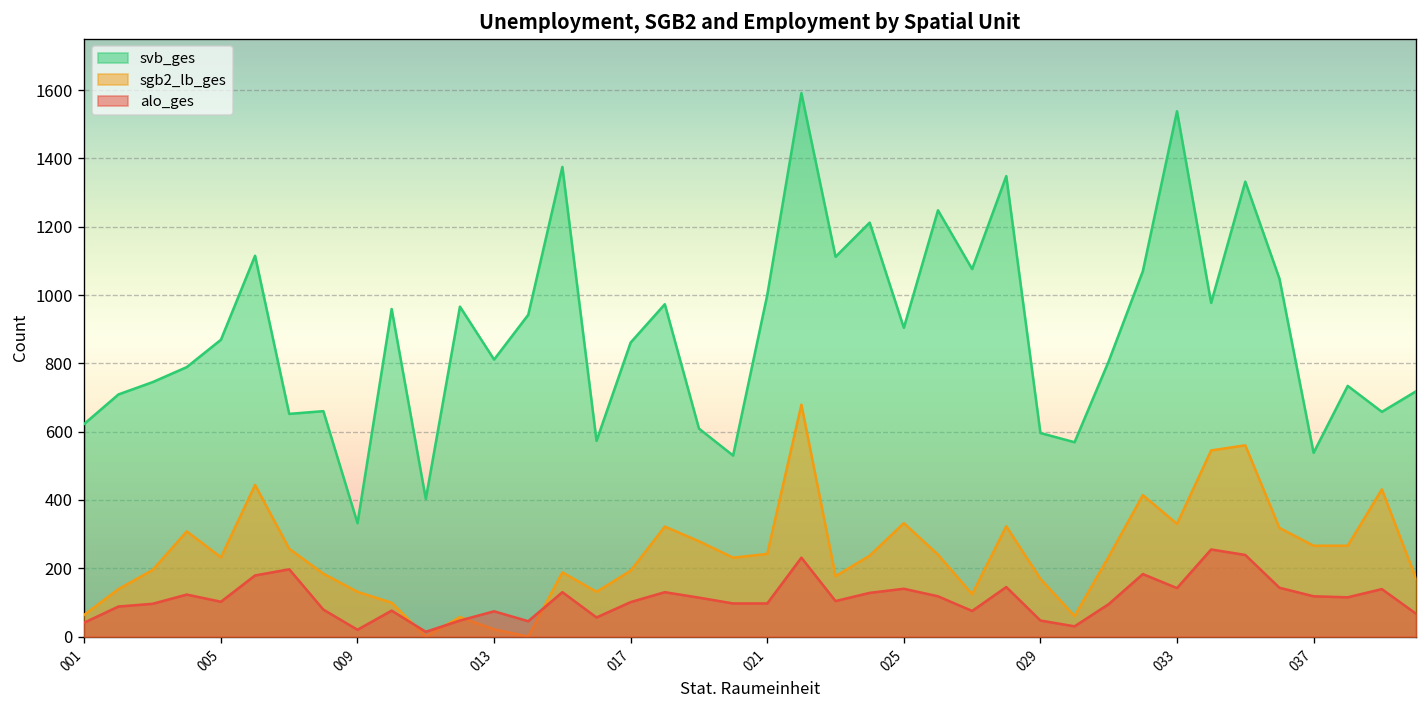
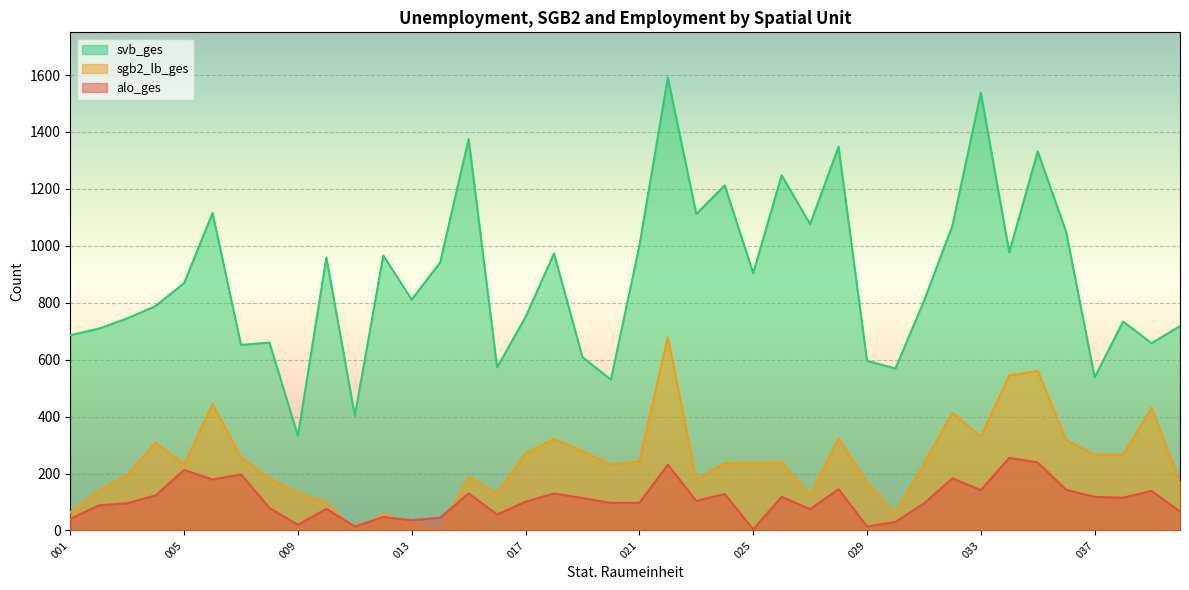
svb_ges, 001: 620 -> 690
alo_ges, 005: 100 -> 210
alo_ges, 013: 70 -> 40
svb_ges, 017: 860 -> 750
sgb2_lb_ges, 017: 190 -> 270
sgb2_lb_ges, 025: 330 -> 240
alo_ges, 025: 140 -> 0
alo_ges, 029: 50 -> 10
